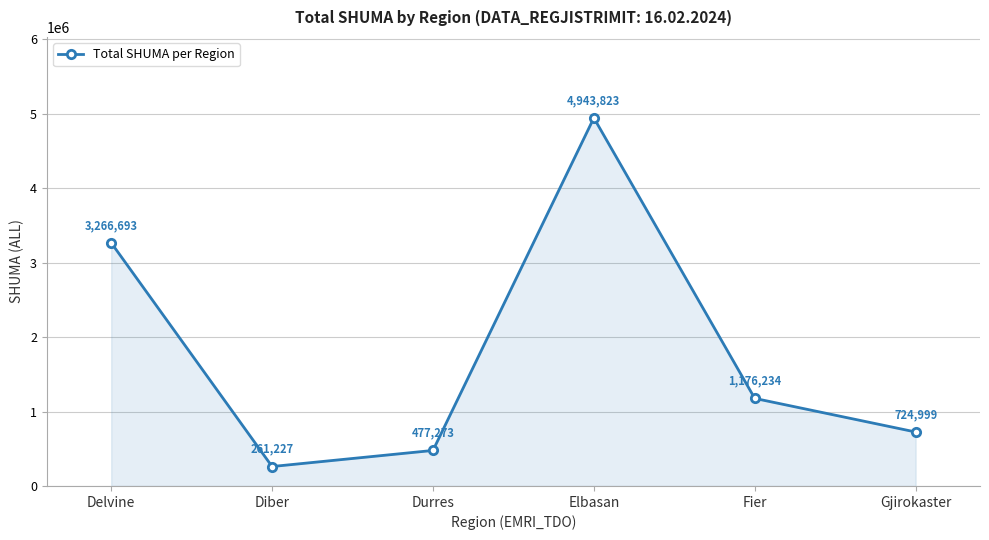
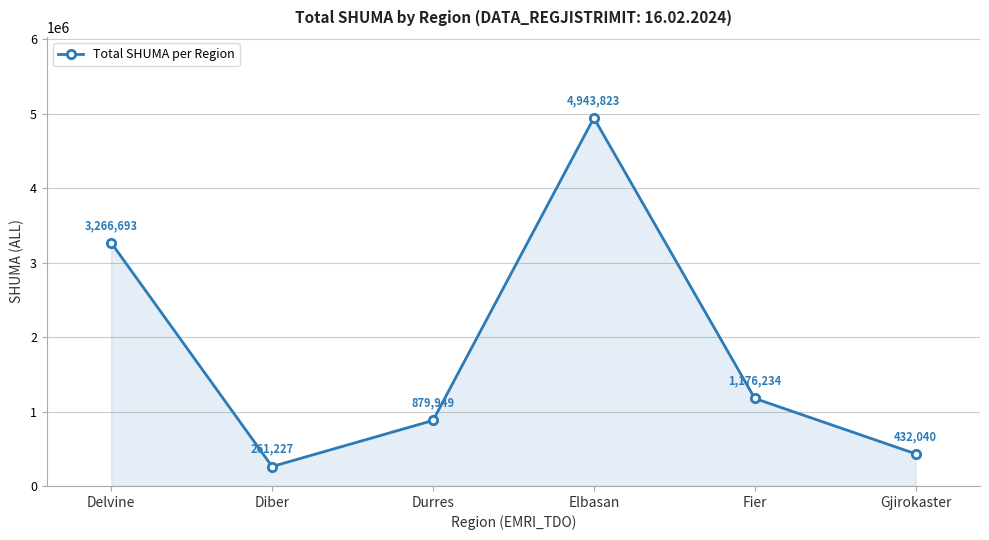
Durres: 477,273 -> 879,949
Gjirokaster: 724,999 -> 432,040
